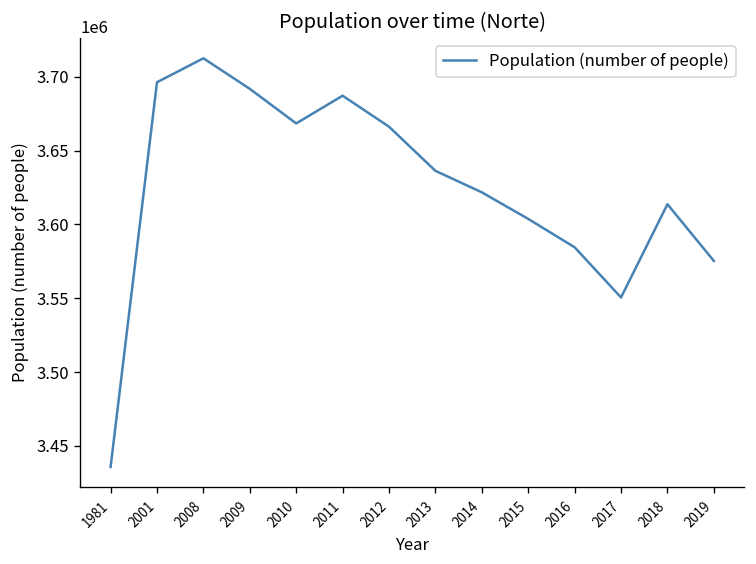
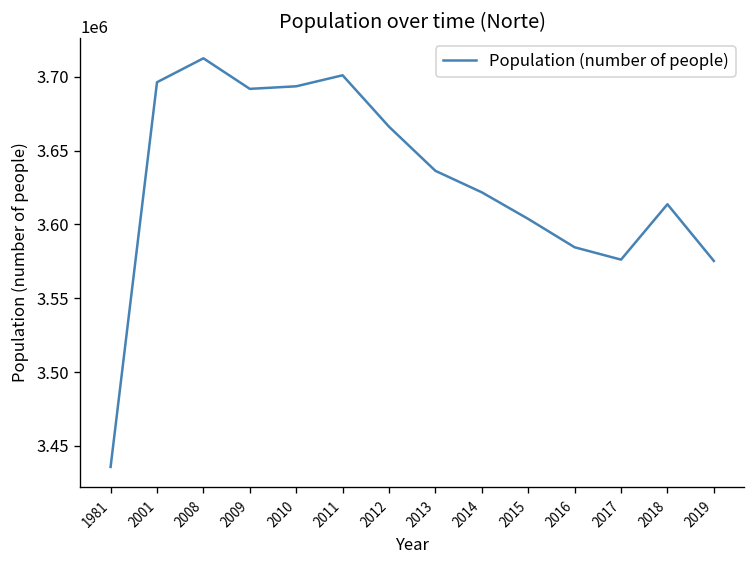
2010: 3668000 -> 3694000
2011: 3687000 -> 3701000
2017: 3551000 -> 3576000
